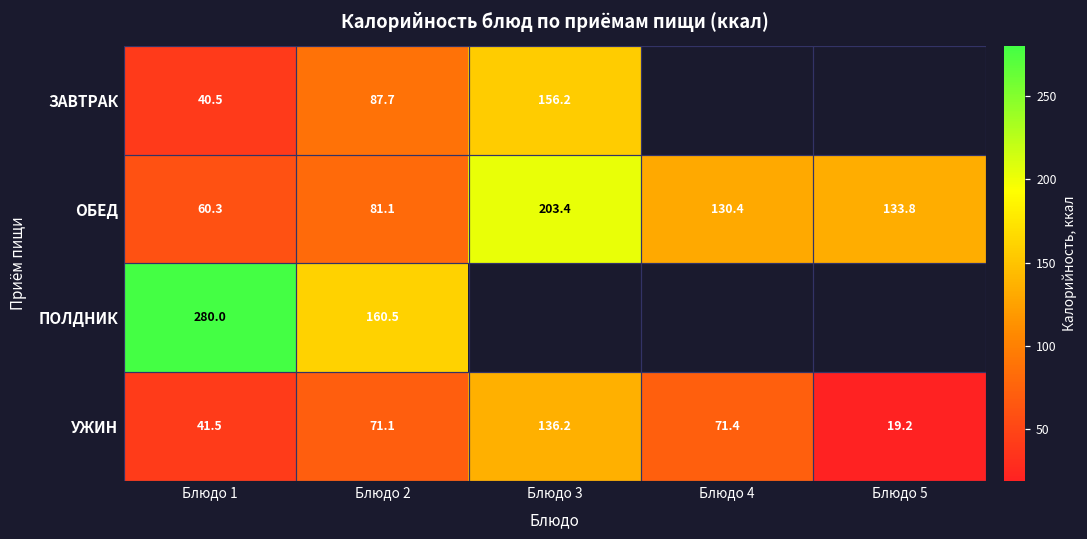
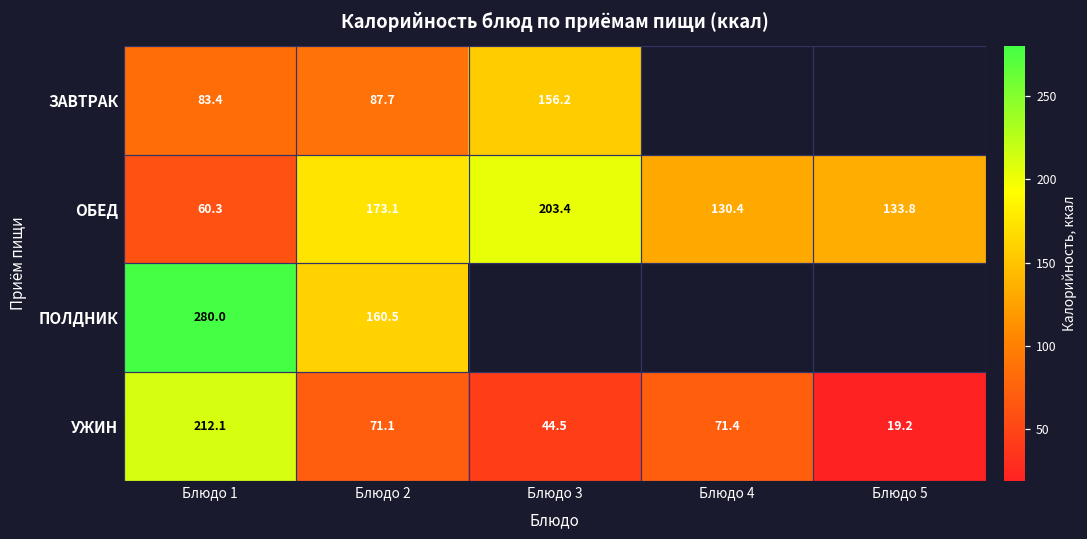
ЗАВТРАК, Блюдо 1: 40.5 -> 83.4
ОБЕД, Блюдо 2: 81.1 -> 173.1
УЖИН, Блюдо 1: 41.5 -> 212.1
УЖИН, Блюдо 3: 136.2 -> 44.5
